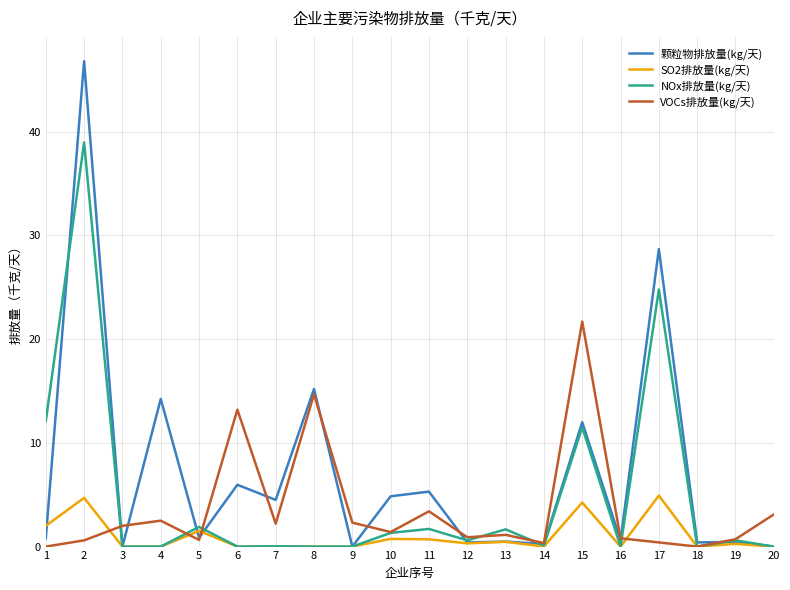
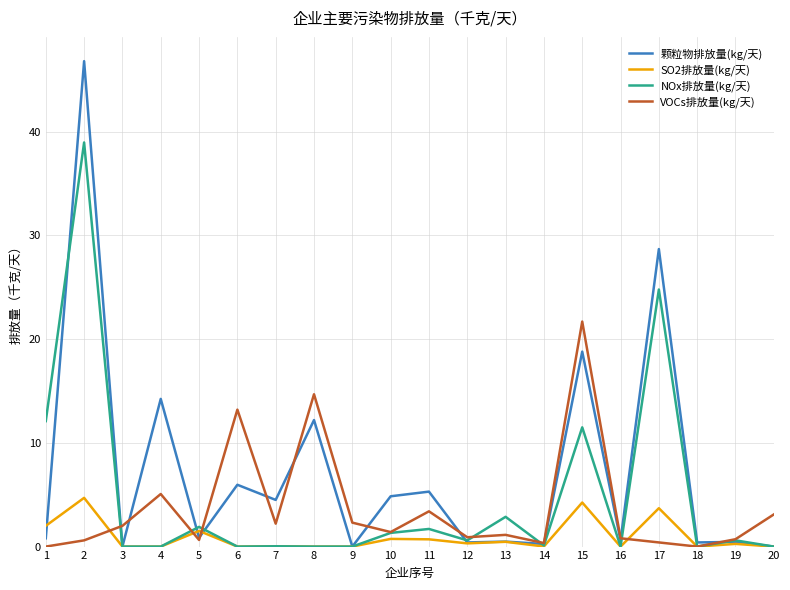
VOCs排放量(kg/天), 4: 2.5 -> 5.1
颗粒物排放量(kg/天), 8: 15.2 -> 12.2
NOx排放量(kg/天), 13: 1.7 -> 2.9
颗粒物排放量(kg/天), 15: 12.0 -> 18.8
SO2排放量(kg/天), 17: 4.9 -> 3.7
